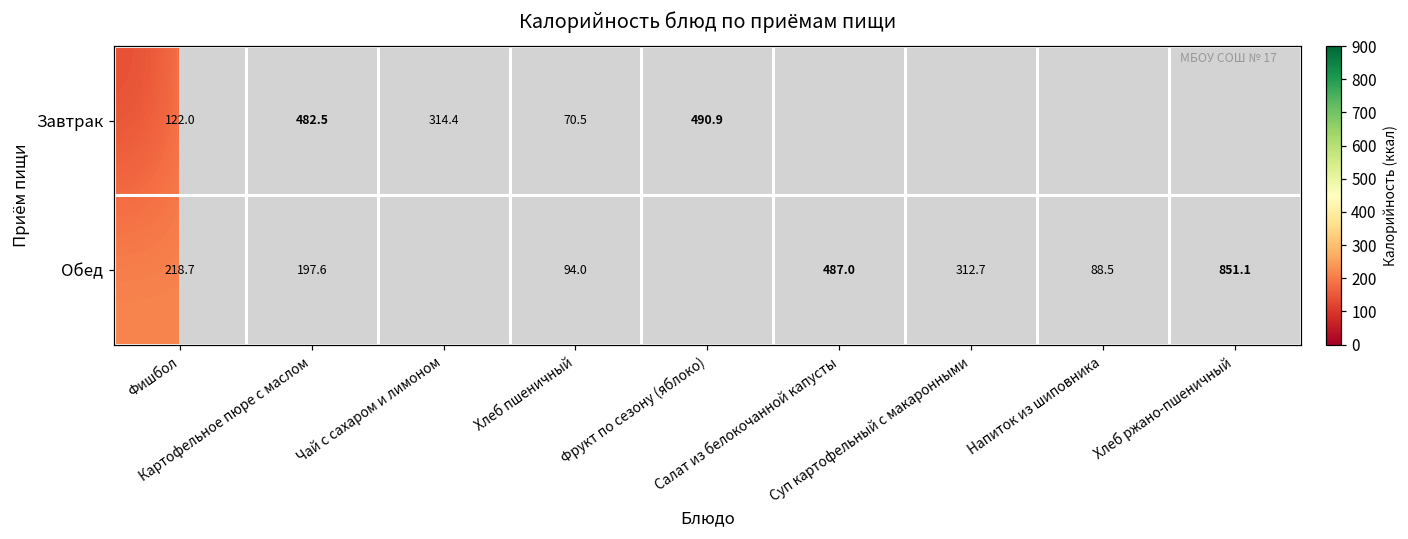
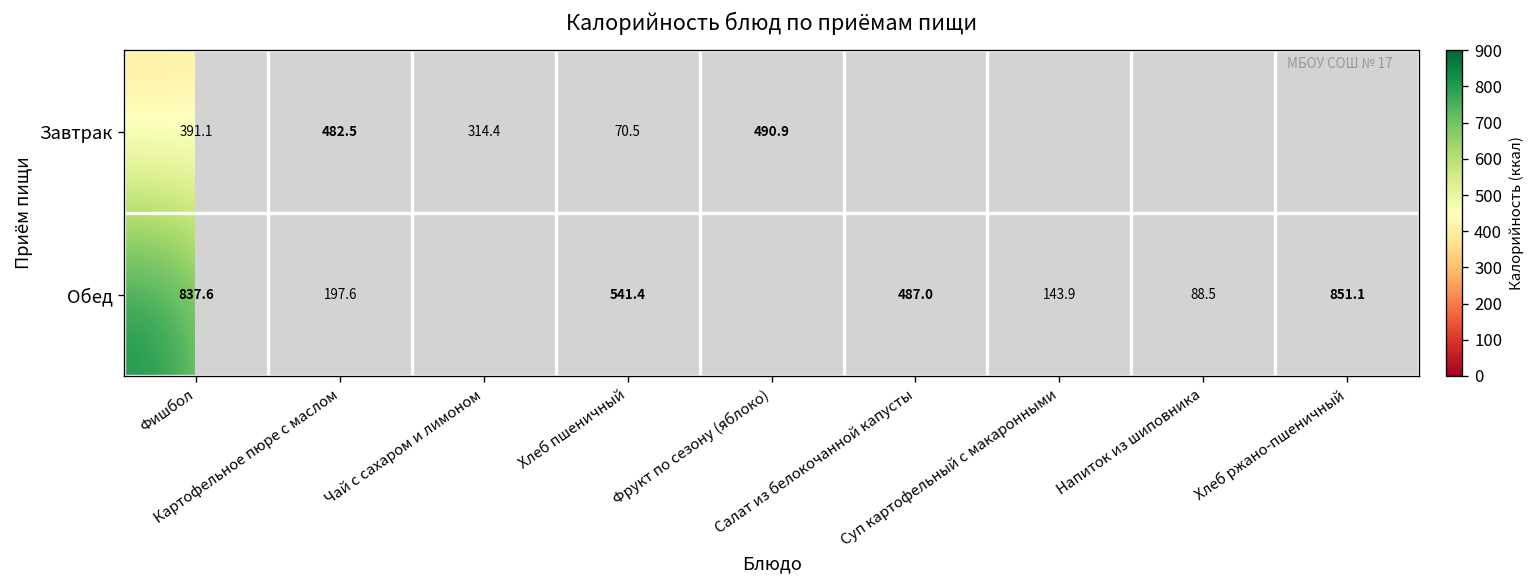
Завтрак, Фишбол: 122.0 -> 391.1
Обед, Фишбол: 218.7 -> 837.6
Обед, Хлеб пшеничный: 94.0 -> 541.4
Обед, Суп картофельный с макаронными: 312.7 -> 143.9
